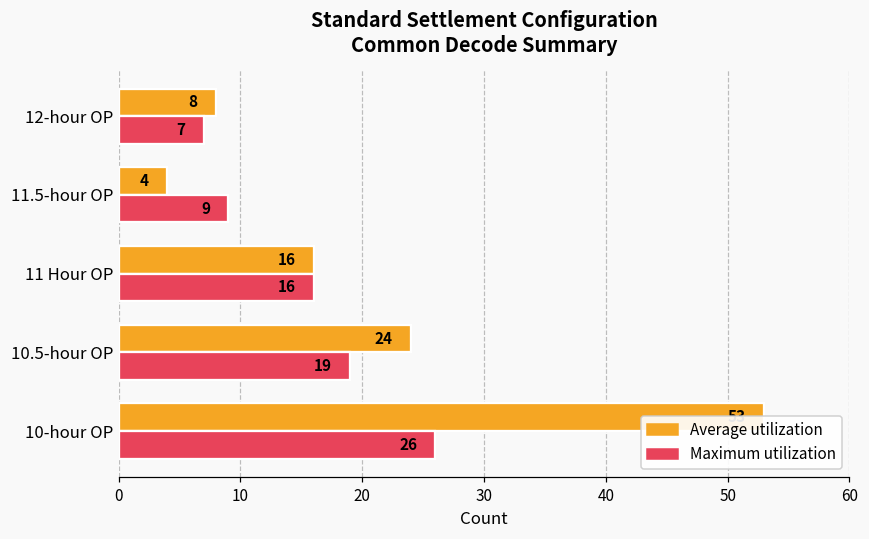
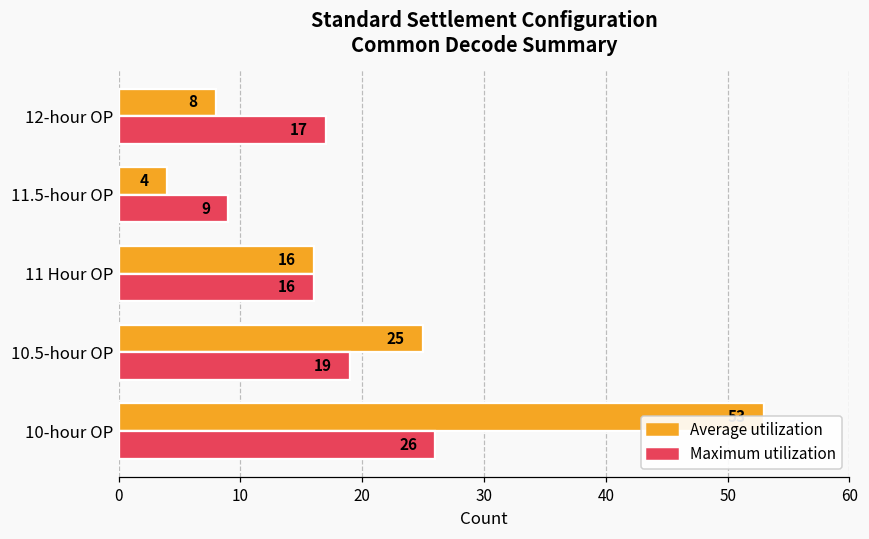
Maximum utilization, 12-hour OP: 7 -> 17
Average utilization, 10.5-hour OP: 24 -> 25
